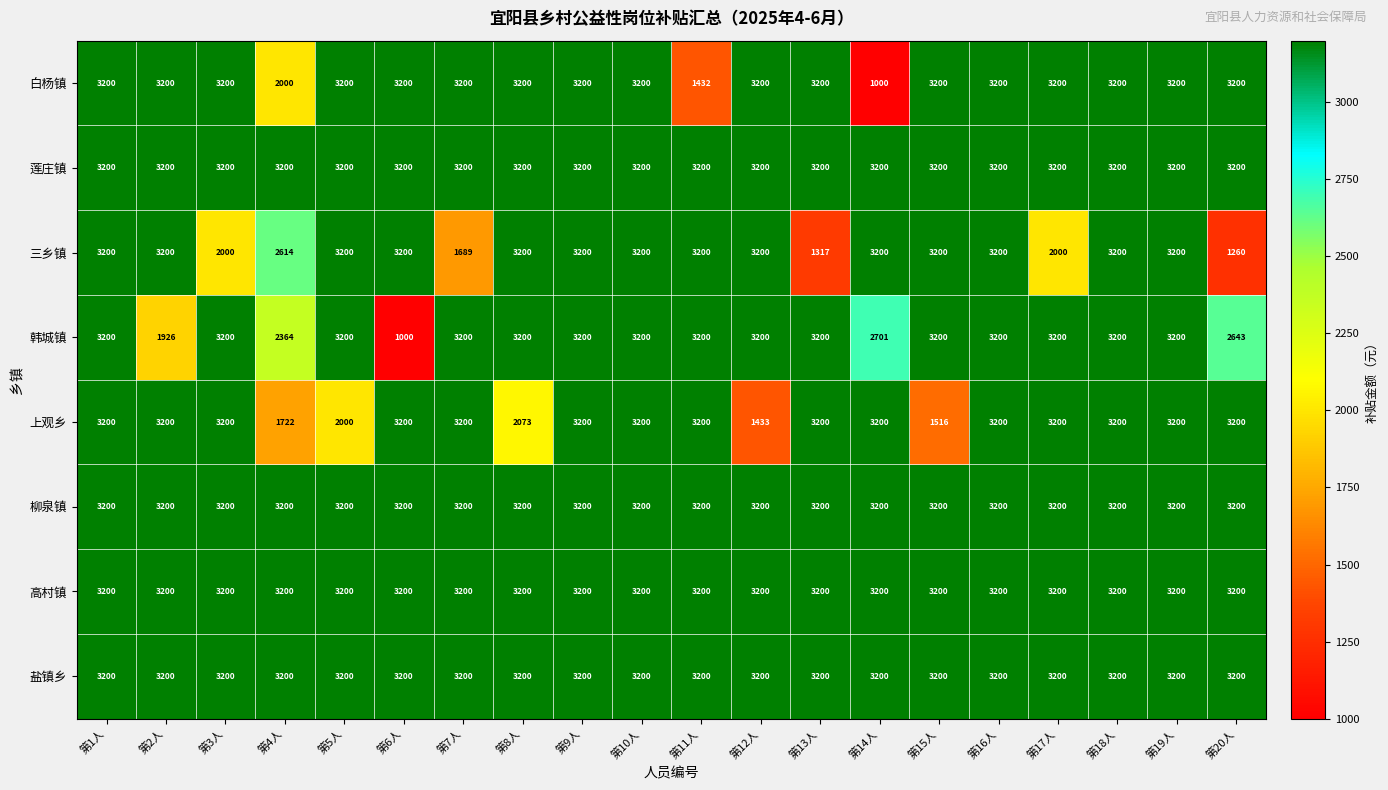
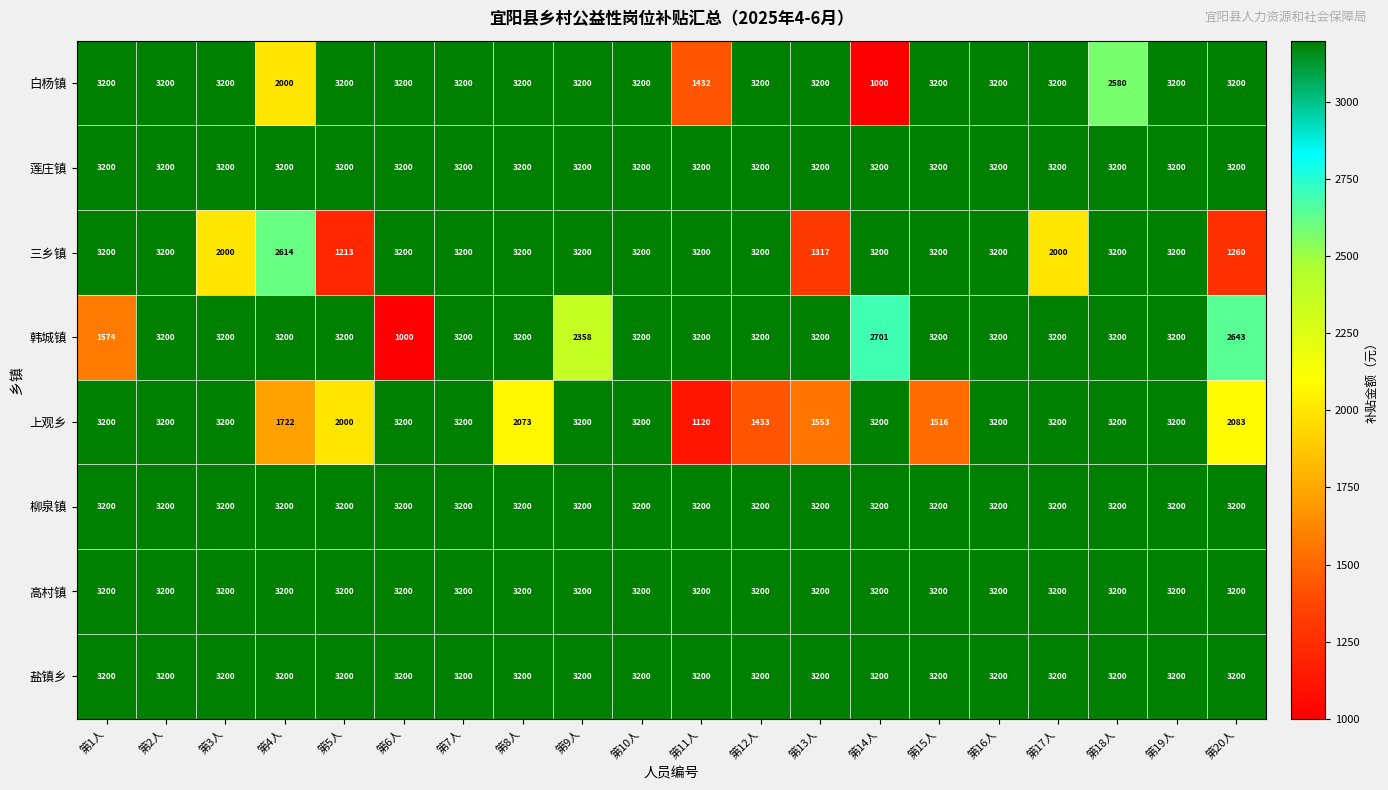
白杨镇, 第18人: 3200 -> 2580
三乡镇, 第5人: 3200 -> 1213
三乡镇, 第7人: 1689 -> 3200
韩城镇, 第1人: 3200 -> 1574
韩城镇, 第2人: 1926 -> 3200
韩城镇, 第4人: 2364 -> 3200
韩城镇, 第9人: 3200 -> 2358
上观乡, 第11人: 3200 -> 1120
上观乡, 第13人: 3200 -> 1553
上观乡, 第20人: 3200 -> 2083
